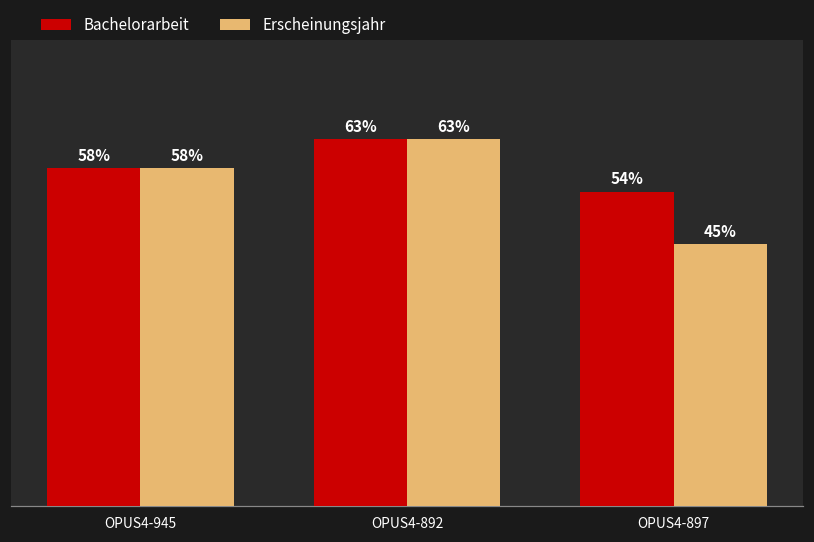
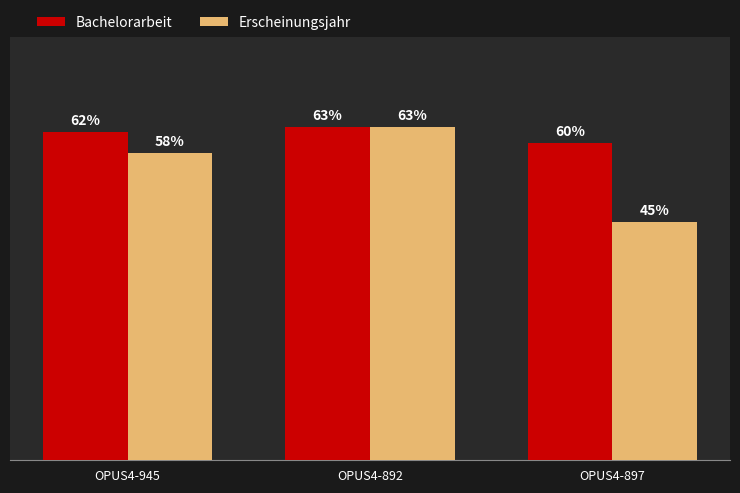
Bachelorarbeit, OPUS4-945: 58% -> 62%
Bachelorarbeit, OPUS4-897: 54% -> 60%
